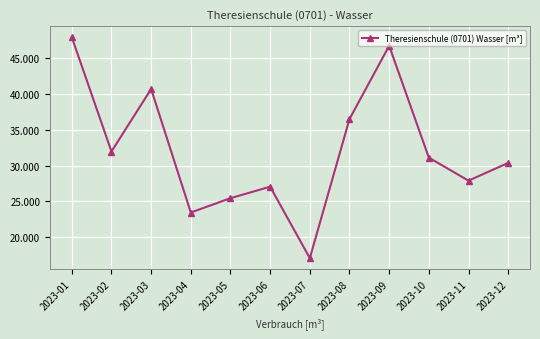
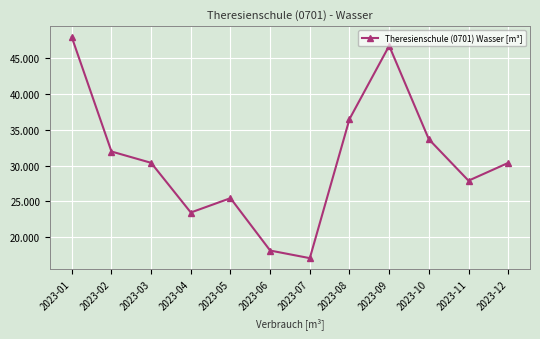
2023-03: 41 -> 30
2023-06: 27 -> 18
2023-10: 31 -> 34
